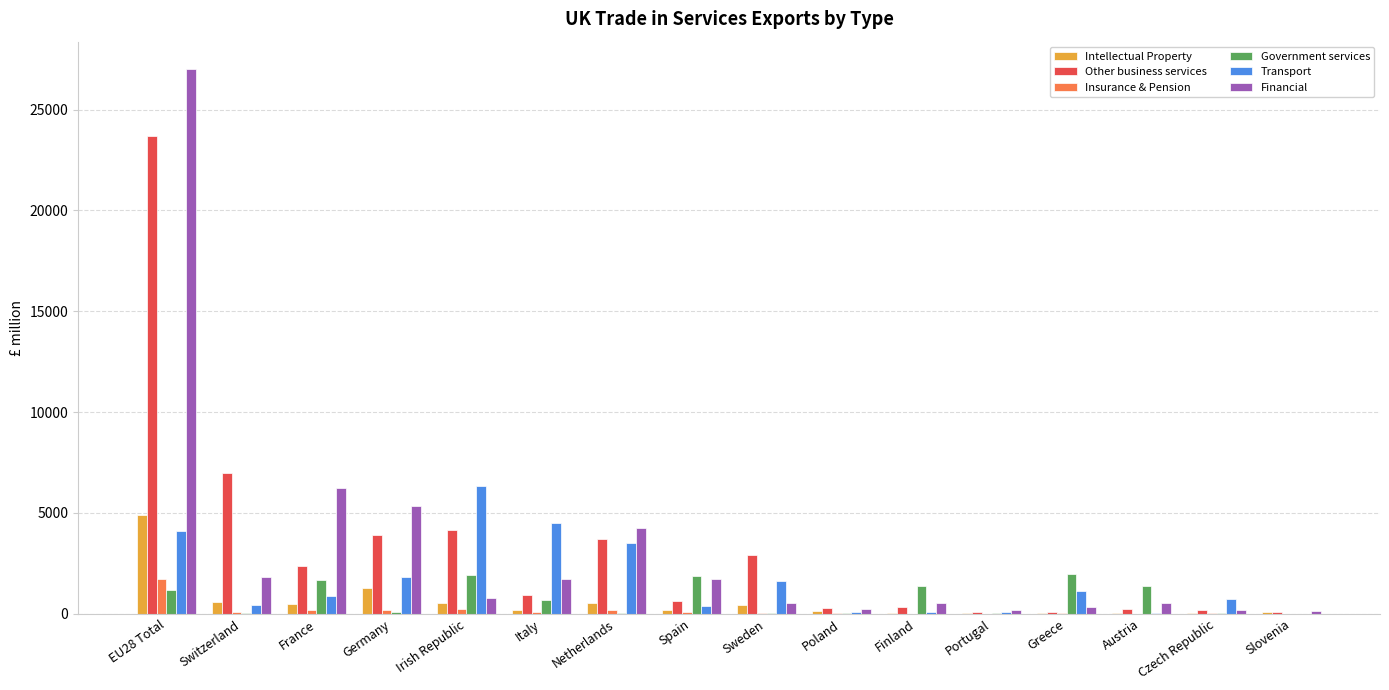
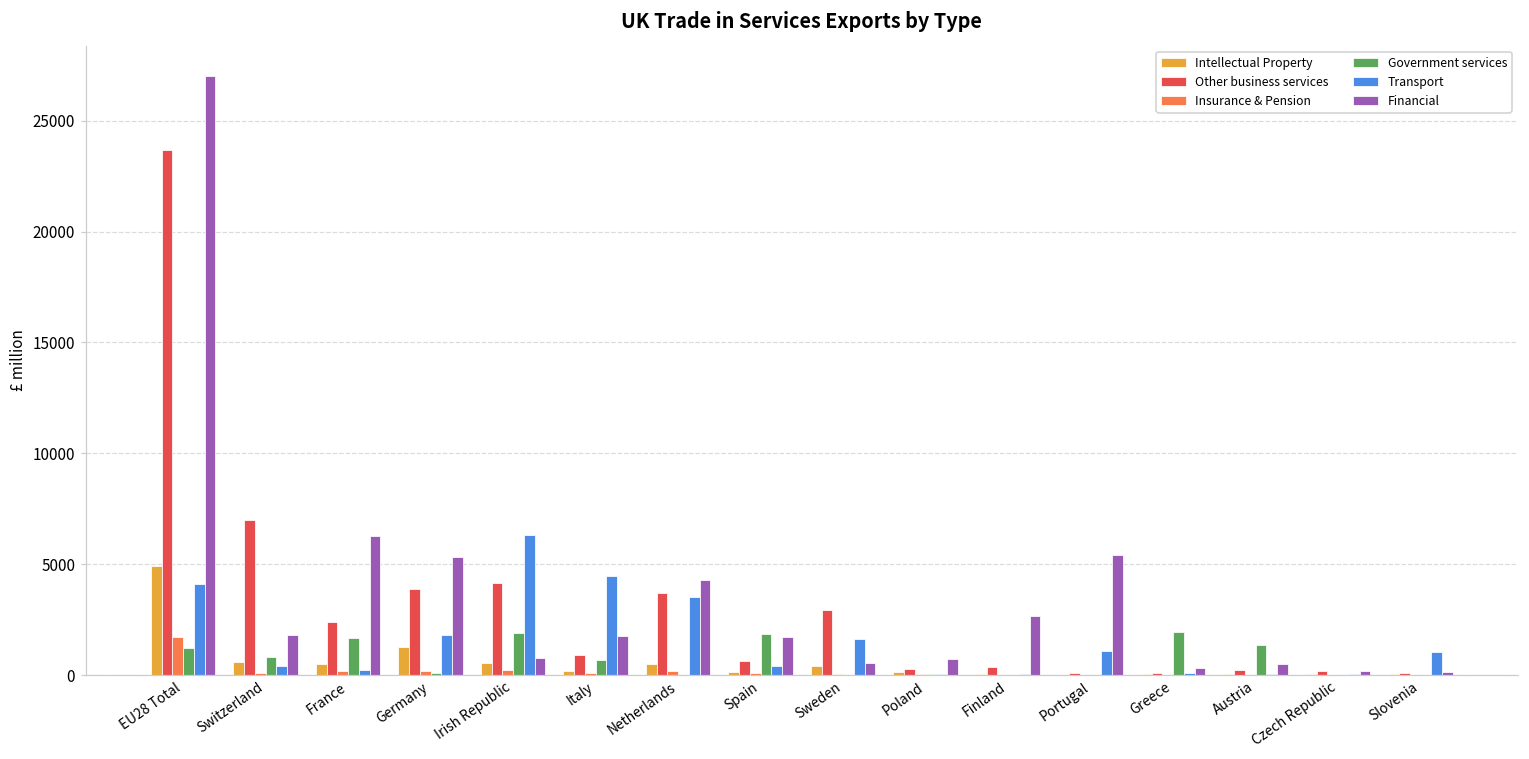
Government services, Switzerland: 0 -> 800
Transport, France: 900 -> 200
Financial, Poland: 200 -> 700
Government services, Finland: 1400 -> 0
Financial, Finland: 500 -> 2700
Transport, Portugal: 100 -> 1100
Financial, Portugal: 200 -> 5400
Transport, Greece: 1100 -> 100
Transport, Czech Republic: 700 -> 100
Transport, Slovenia: 0 -> 1100
